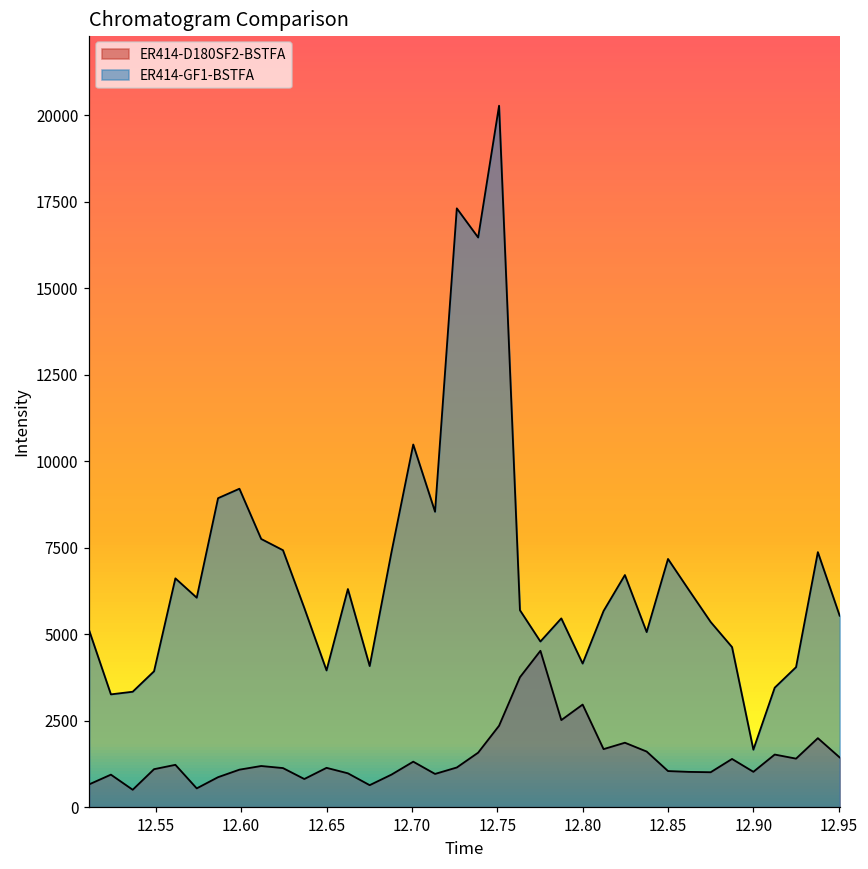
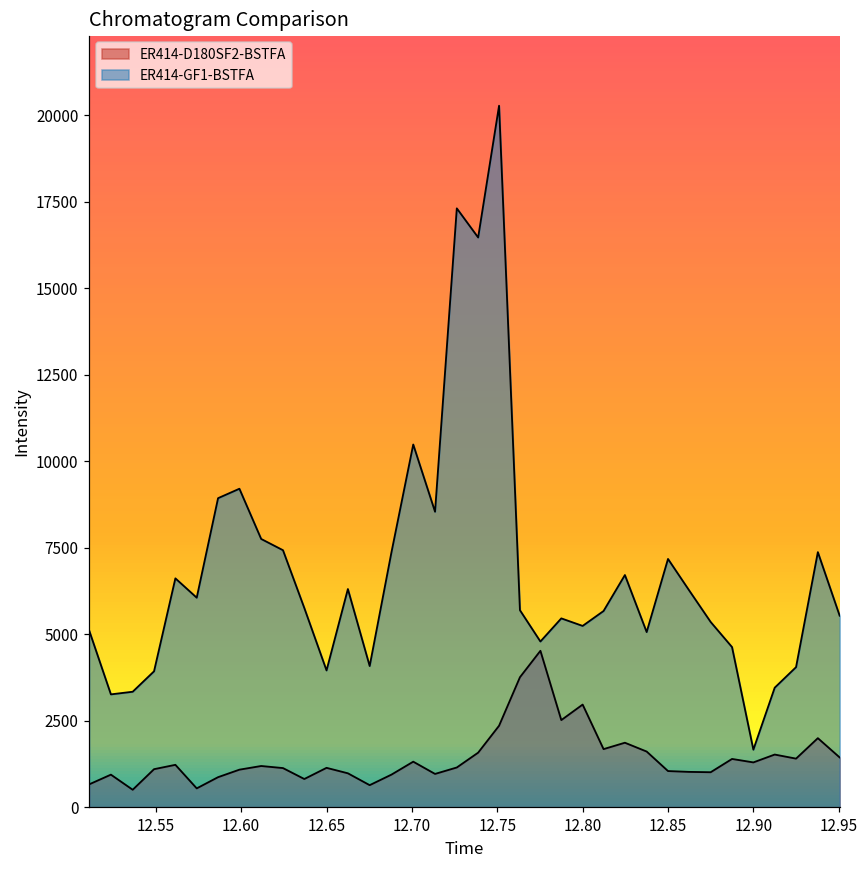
ER414-GF1-BSTFA, 12.80: 4200 -> 5200
ER414-D180SF2-BSTFA, 12.90: 1000 -> 1300
